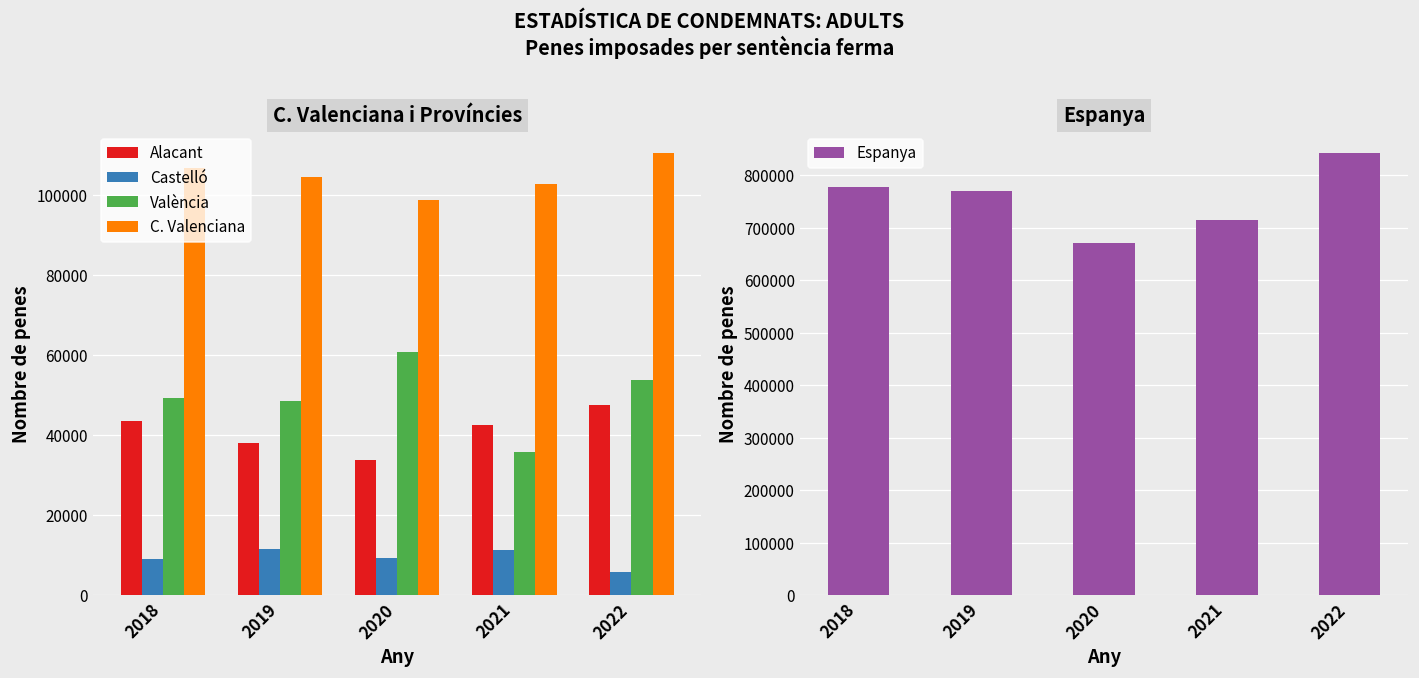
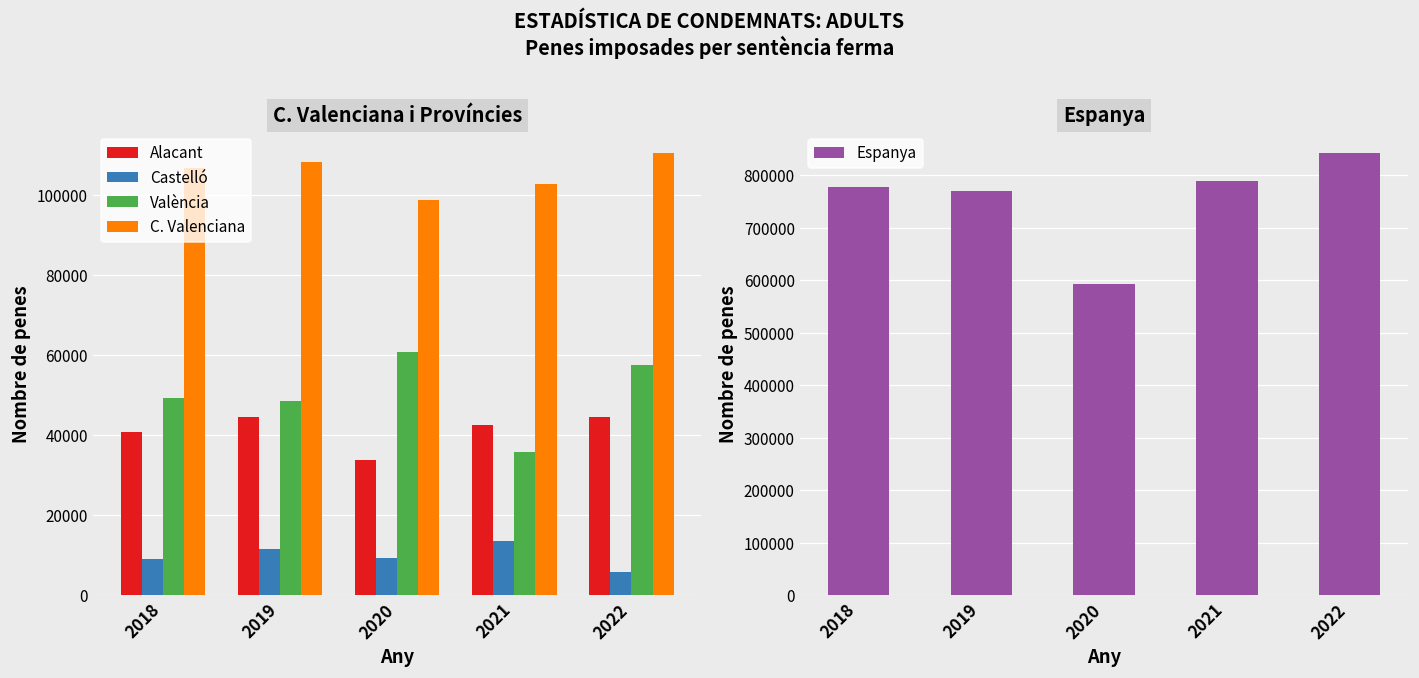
C. Valenciana i Províncies, Alacant, 2018: 43000 -> 41000
C. Valenciana i Províncies, Alacant, 2019: 38000 -> 44000
C. Valenciana i Províncies, C. Valenciana, 2019: 105000 -> 108000
C. Valenciana i Províncies, Castelló, 2021: 11000 -> 14000
C. Valenciana i Províncies, Alacant, 2022: 47000 -> 44000
C. Valenciana i Províncies, València, 2022: 54000 -> 57000
Espanya, 2020: 670000 -> 590000
Espanya, 2021: 710000 -> 790000
